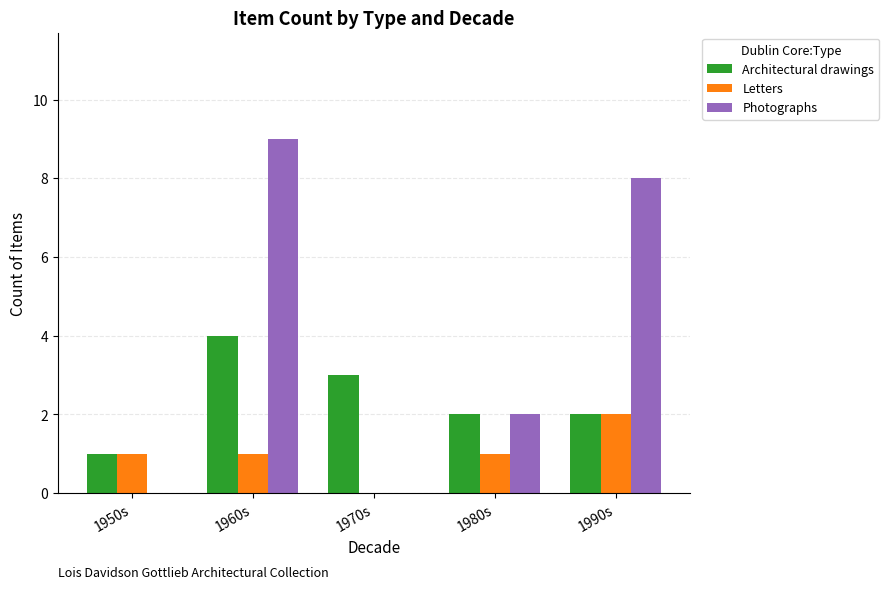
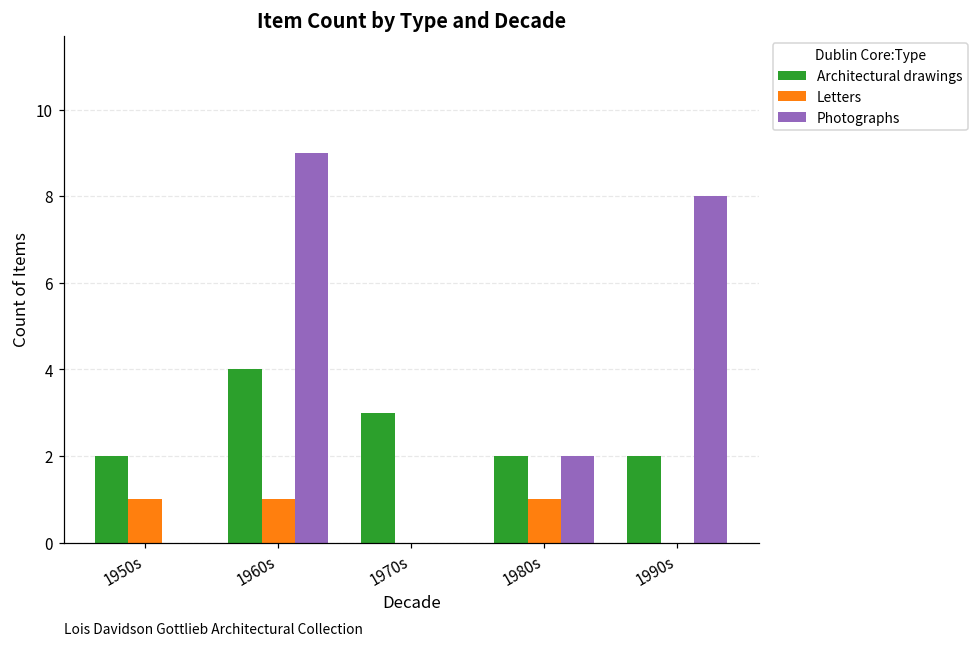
Architectural drawings, 1950s: 1 -> 2
Letters, 1990s: 2 -> 0
